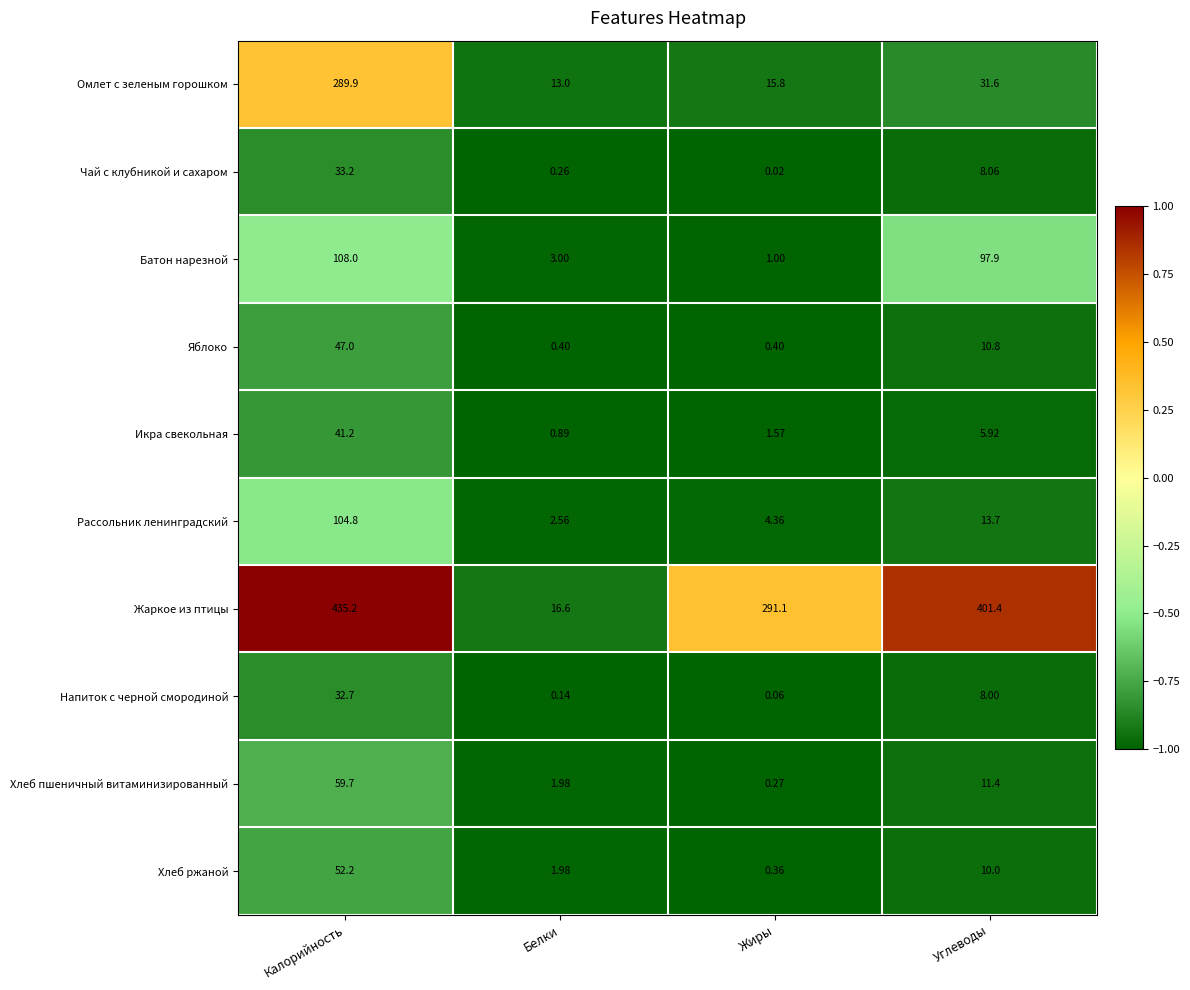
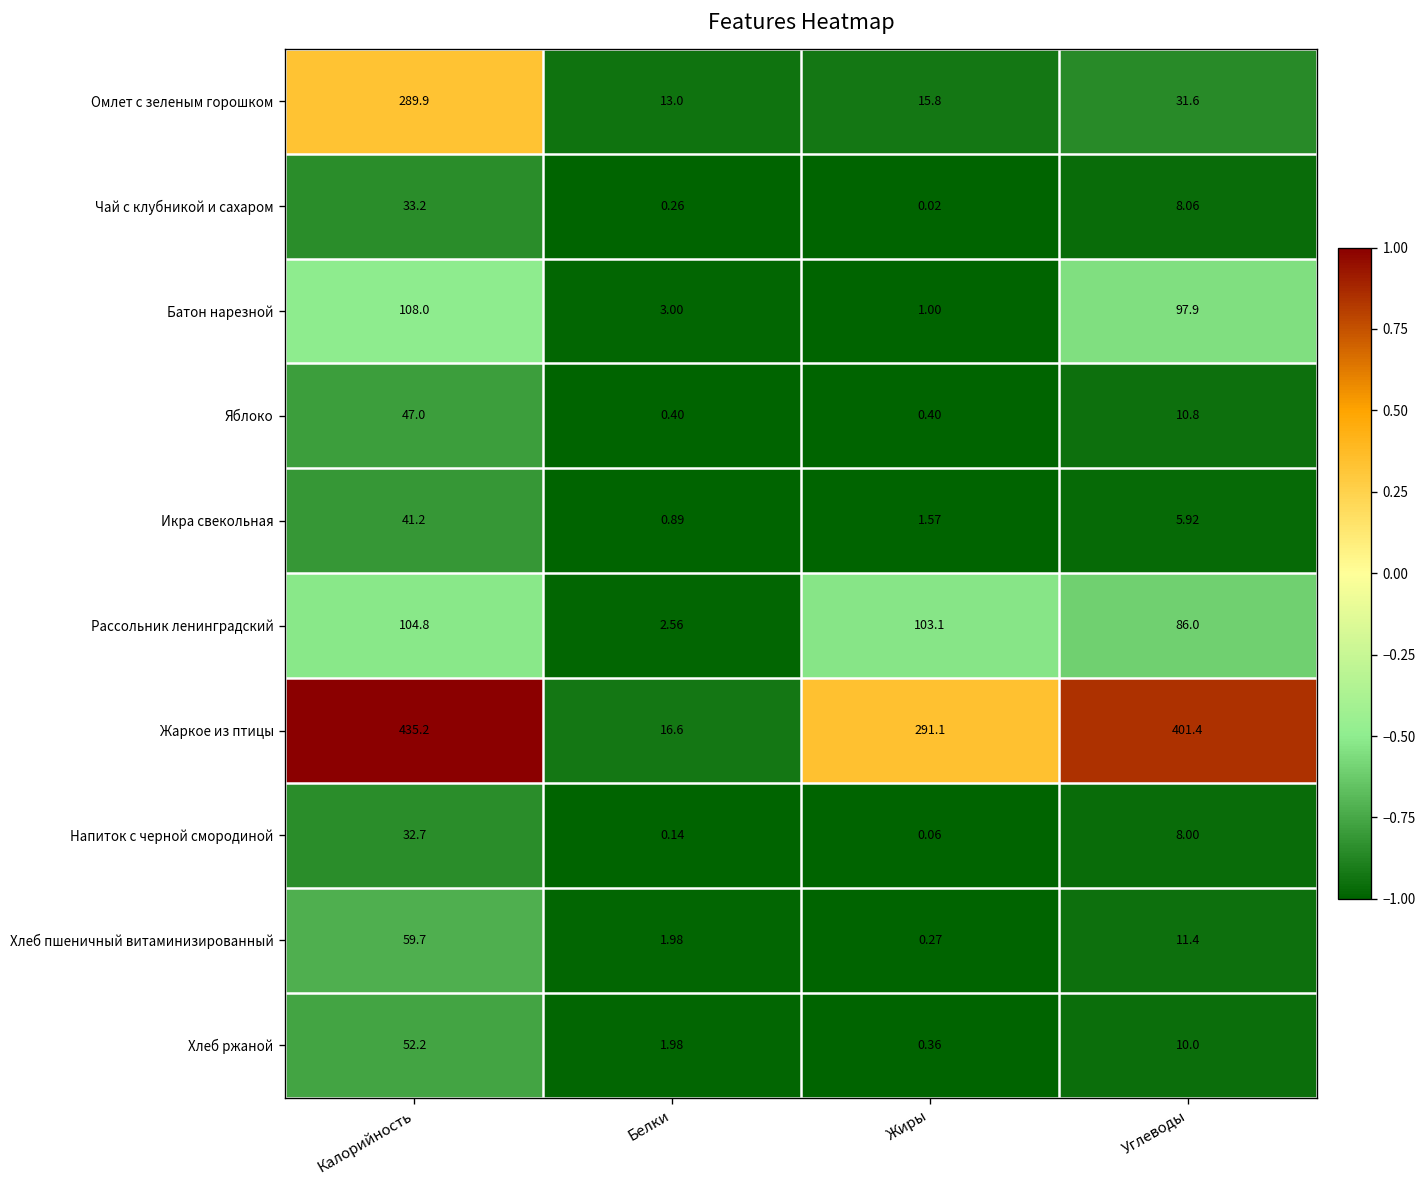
Рассольник ленинградский, Жиры: 4.36 -> 103.1
Рассольник ленинградский, Углеводы: 13.7 -> 86.0
